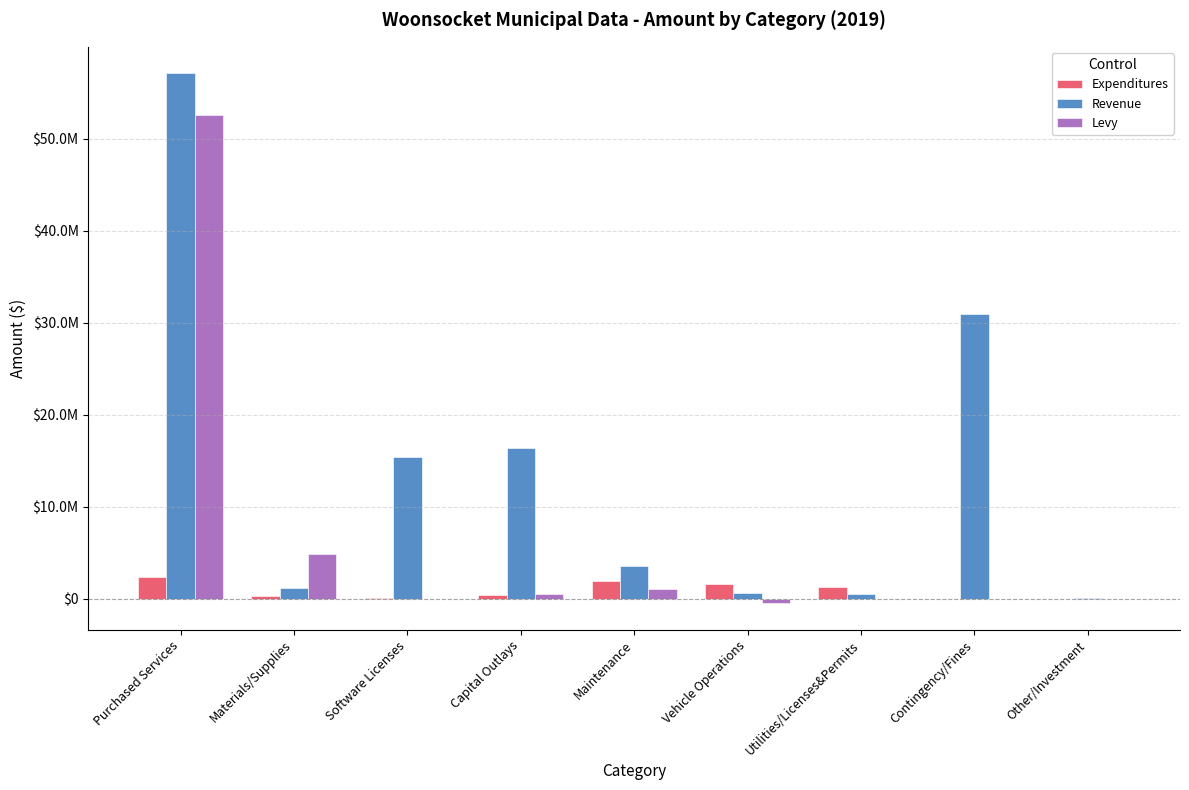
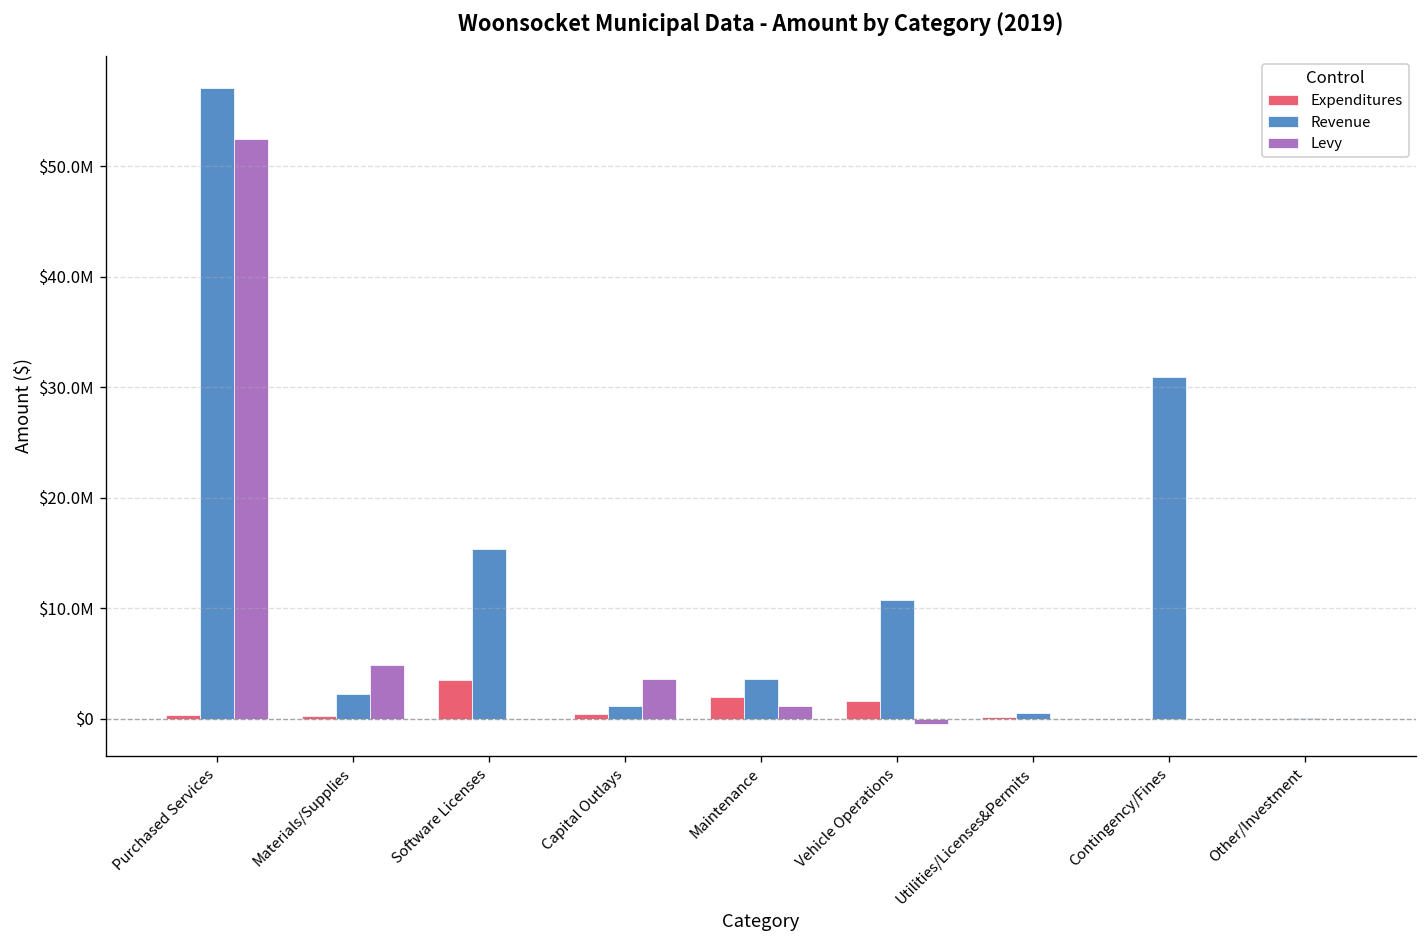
Expenditures, Purchased Services: $2000000 -> $0
Revenue, Materials/Supplies: $1000000 -> $2000000
Expenditures, Software Licenses: $0 -> $3000000
Revenue, Capital Outlays: $16000000 -> $1000000
Levy, Capital Outlays: $1000000 -> $4000000
Revenue, Vehicle Operations: $1000000 -> $11000000
Expenditures, Utilities/Licenses&Permits: $1000000 -> $0
